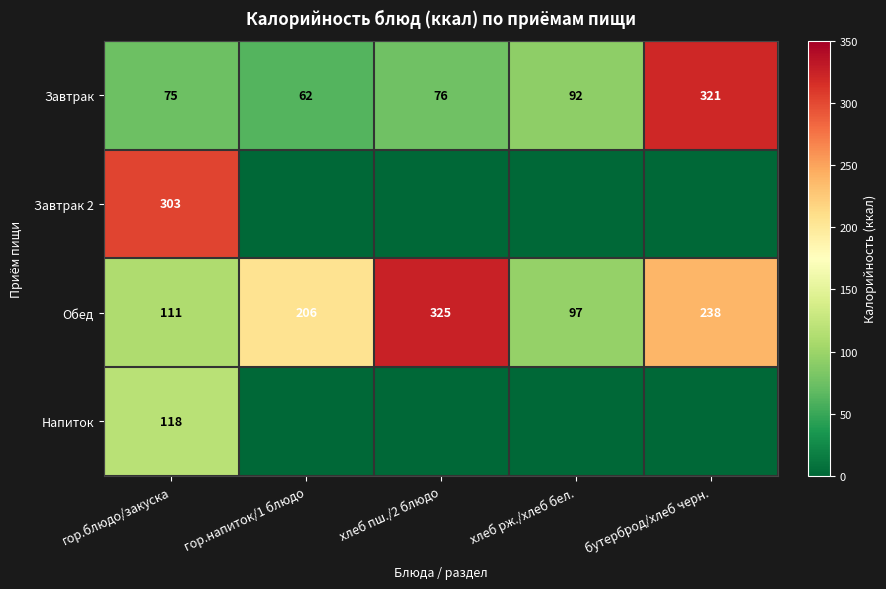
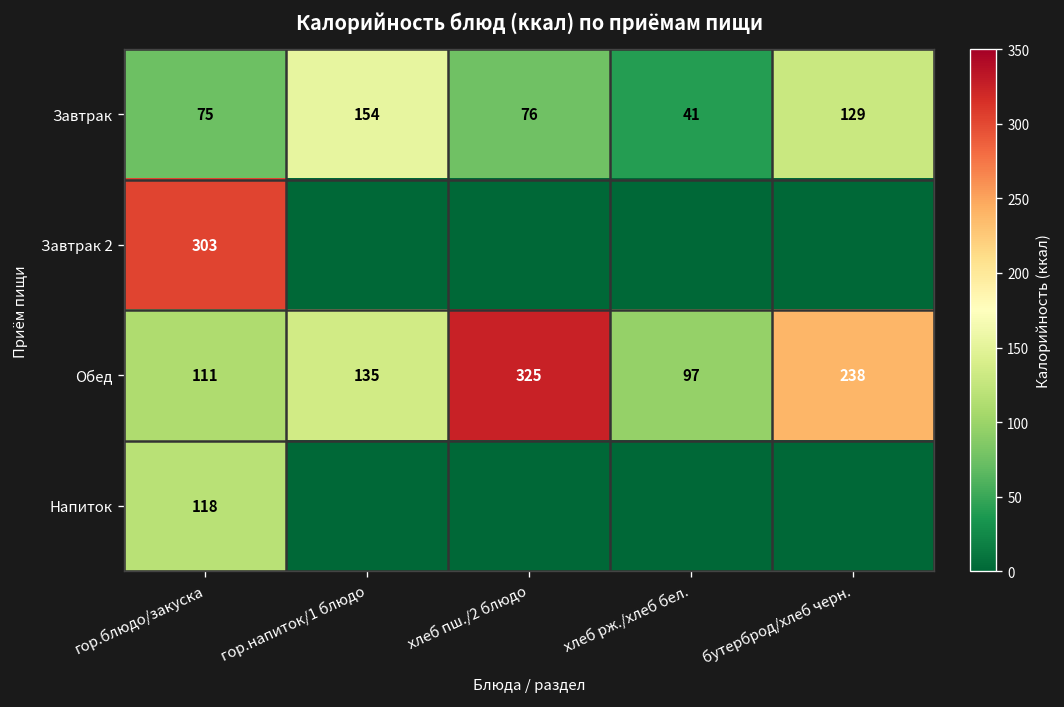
Завтрак, гор.напиток/1 блюдо: 62 -> 154
Завтрак, хлеб рж./хлеб бел.: 92 -> 41
Завтрак, бутерброд/хлеб черн.: 321 -> 129
Обед, гор.напиток/1 блюдо: 206 -> 135
